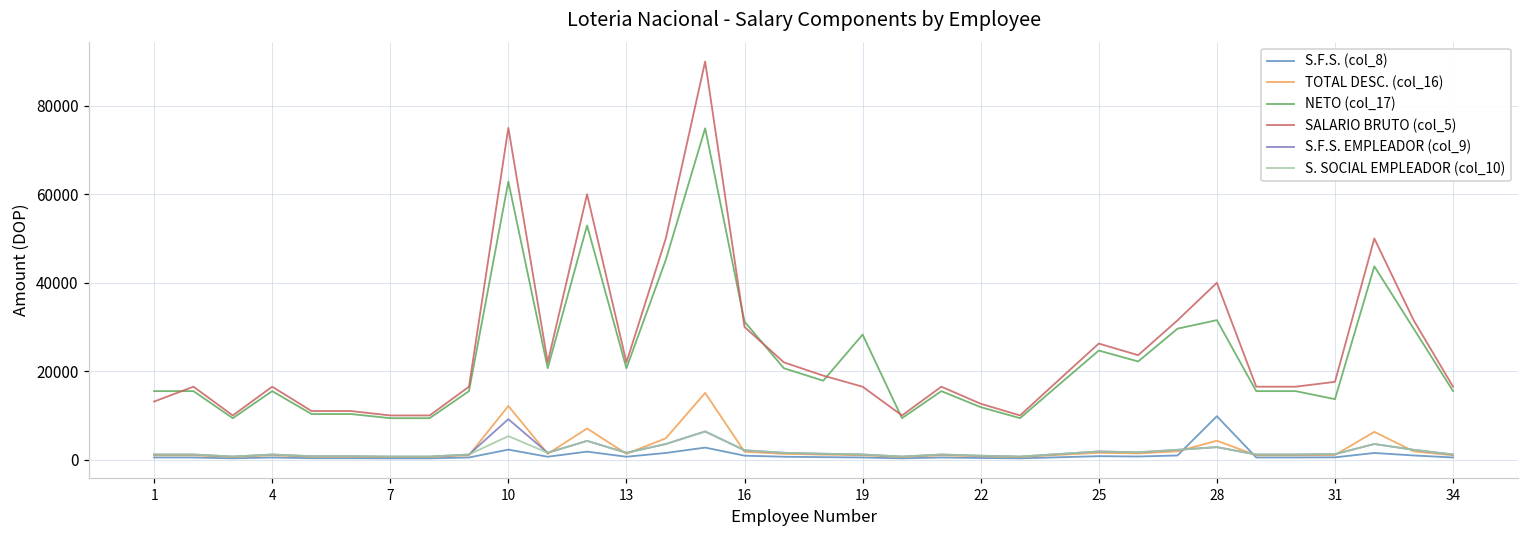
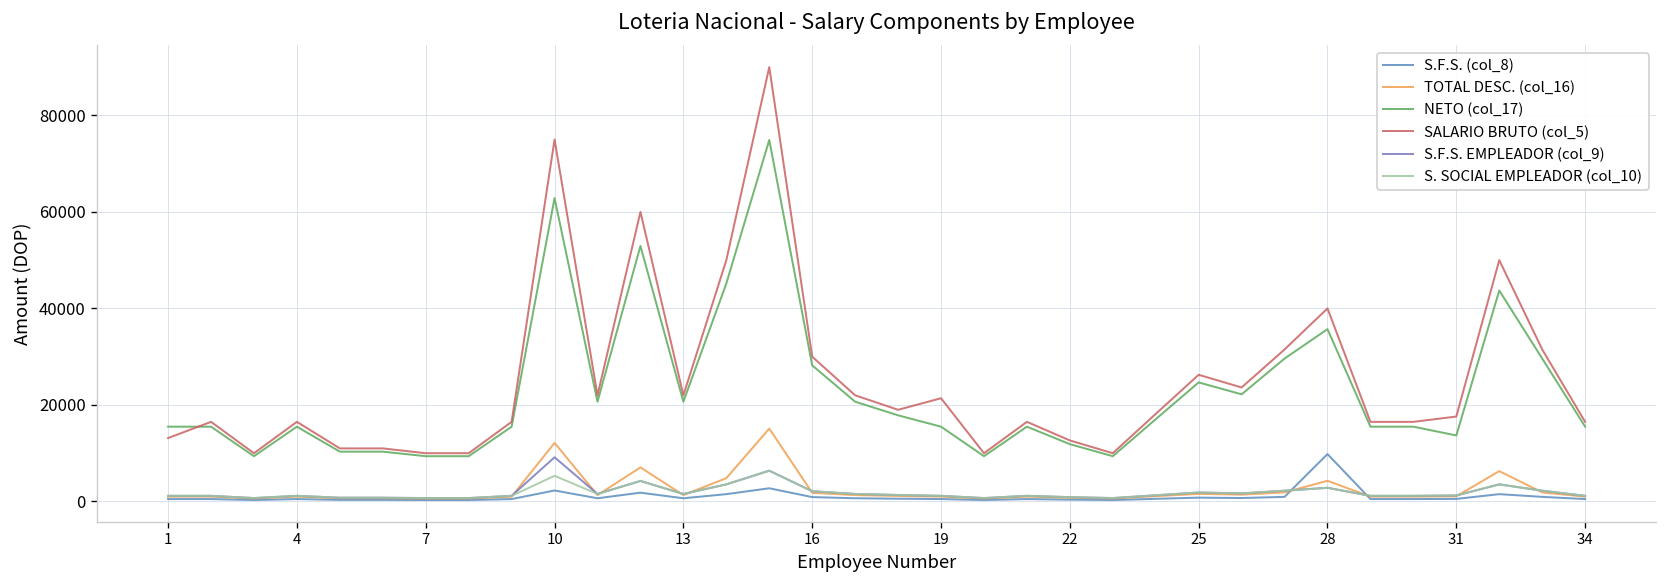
NETO (col_17), 16: 31000 -> 28000
NETO (col_17), 19: 28000 -> 15000
SALARIO BRUTO (col_5), 19: 17000 -> 21000
NETO (col_17), 28: 32000 -> 36000
